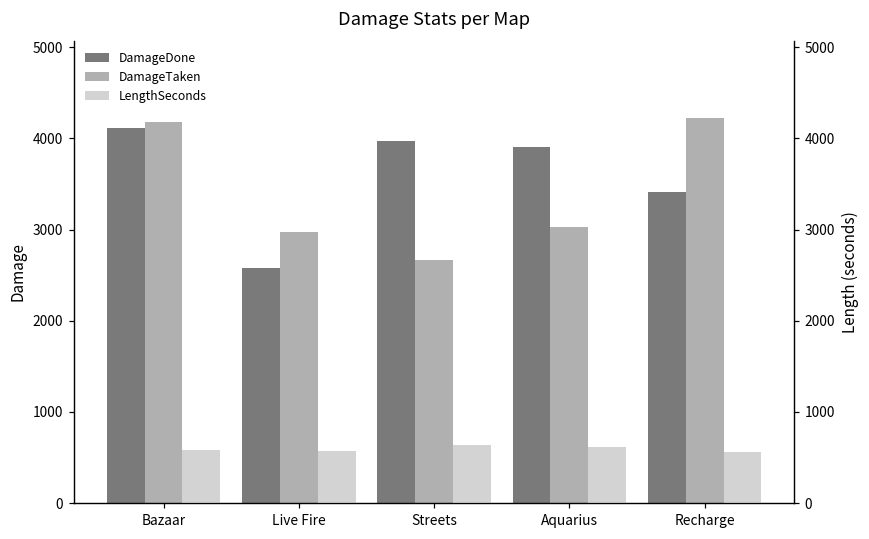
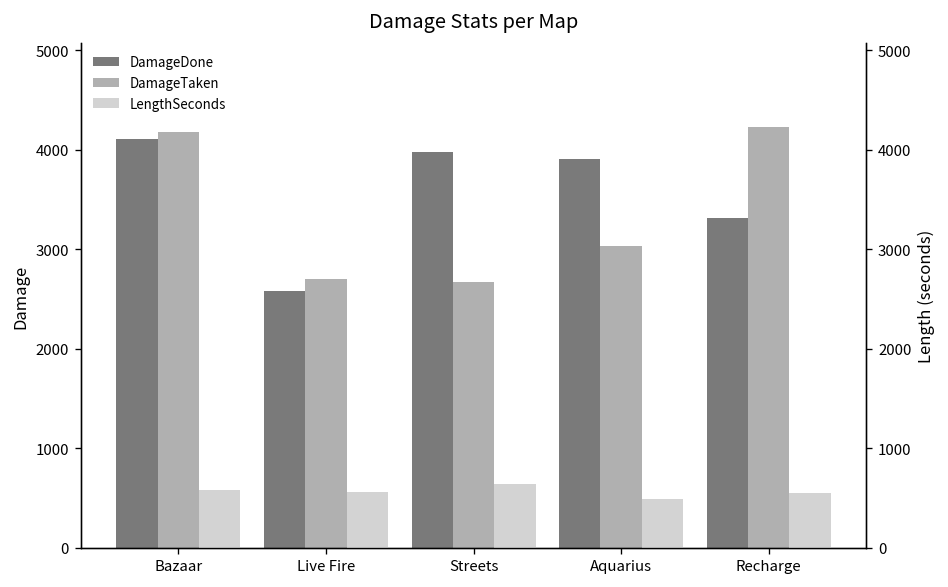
DamageTaken, Live Fire: 3000 -> 2700
DamageDone, Recharge: 3400 -> 3300
LengthSeconds, Aquarius: 600 -> 500
